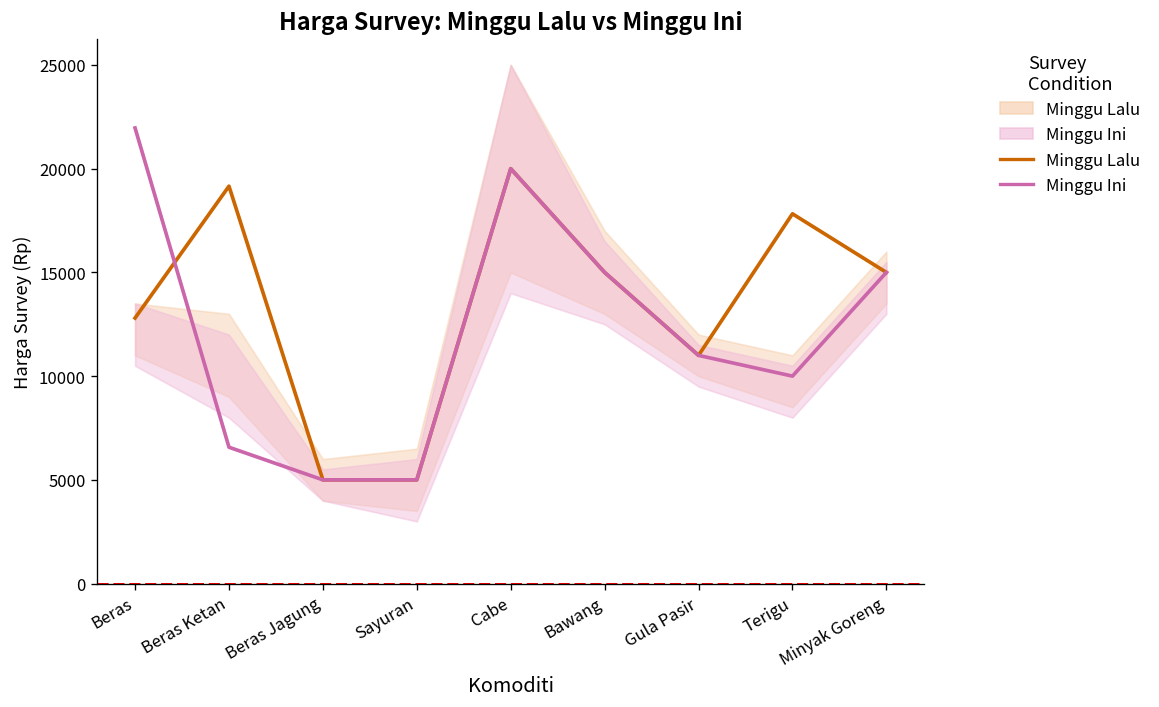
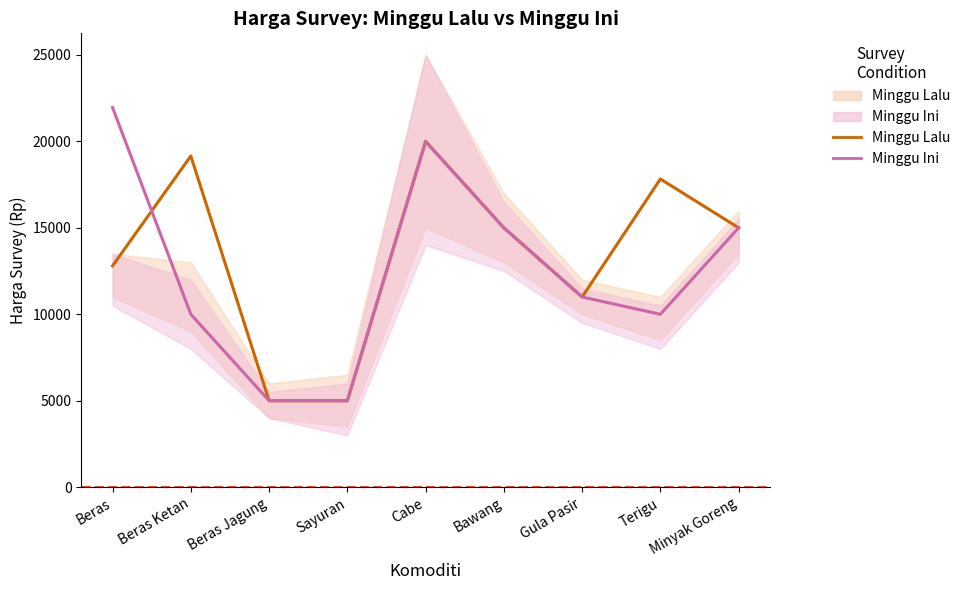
Minggu Ini, Beras Ketan: 6600 -> 10000
